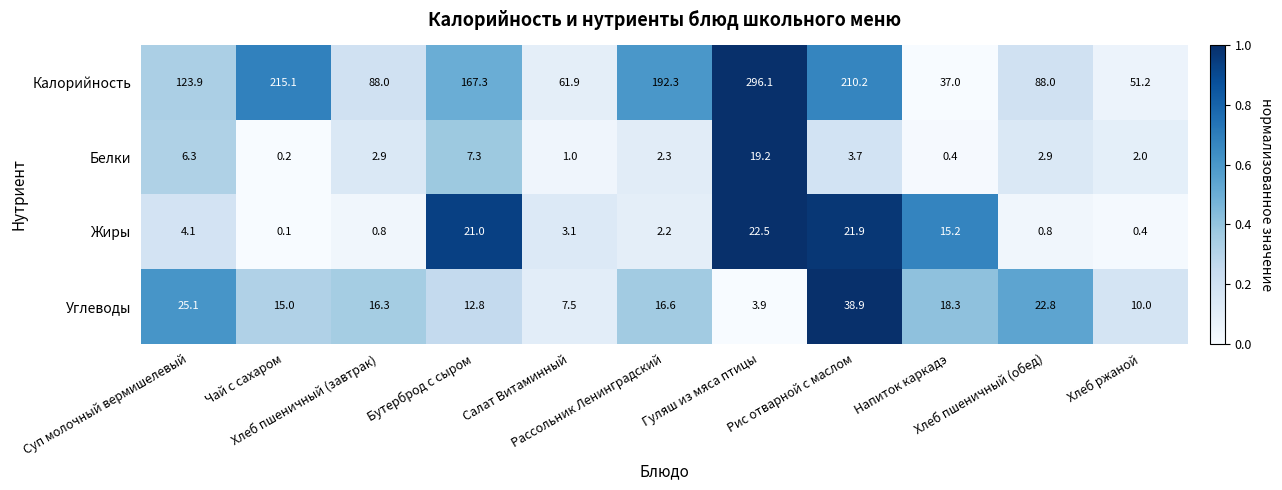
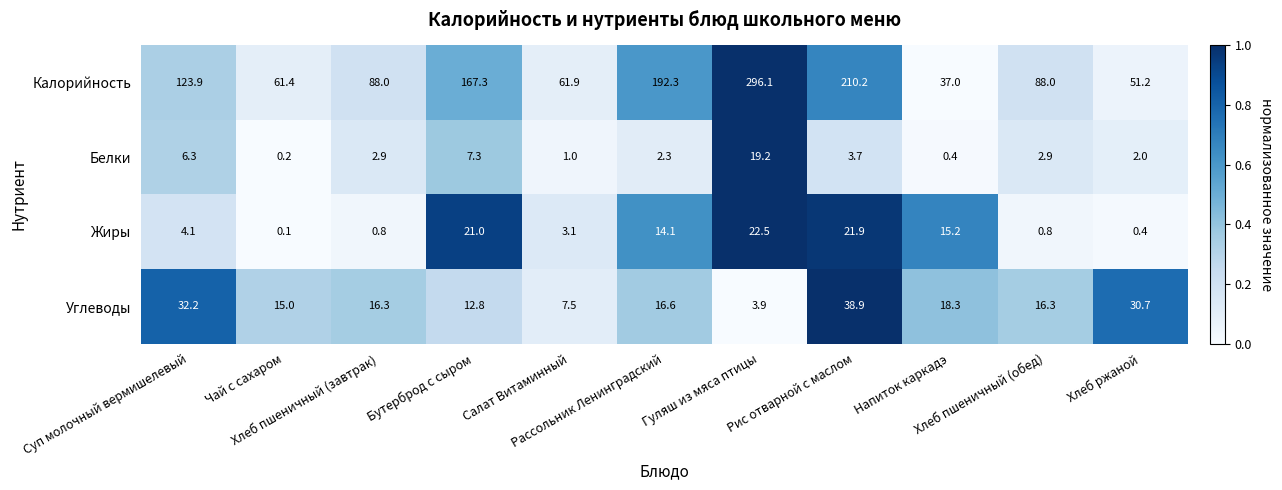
Калорийность, Чай с сахаром: 215.1 -> 61.4
Жиры, Рассольник Ленинградский: 2.2 -> 14.1
Углеводы, Суп молочный вермишелевый: 25.1 -> 32.2
Углеводы, Хлеб пшеничный (обед): 22.8 -> 16.3
Углеводы, Хлеб ржаной: 10.0 -> 30.7
